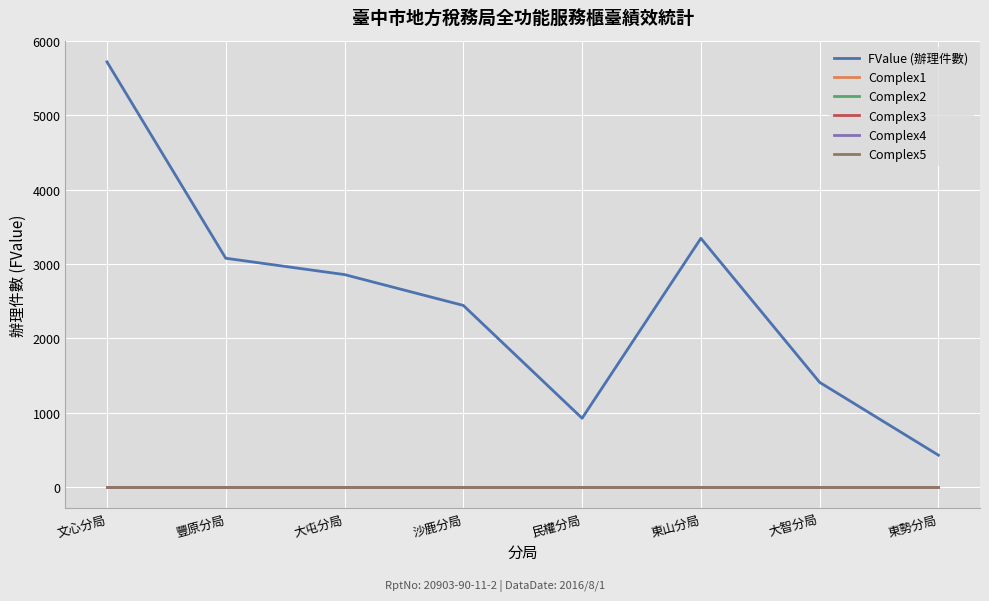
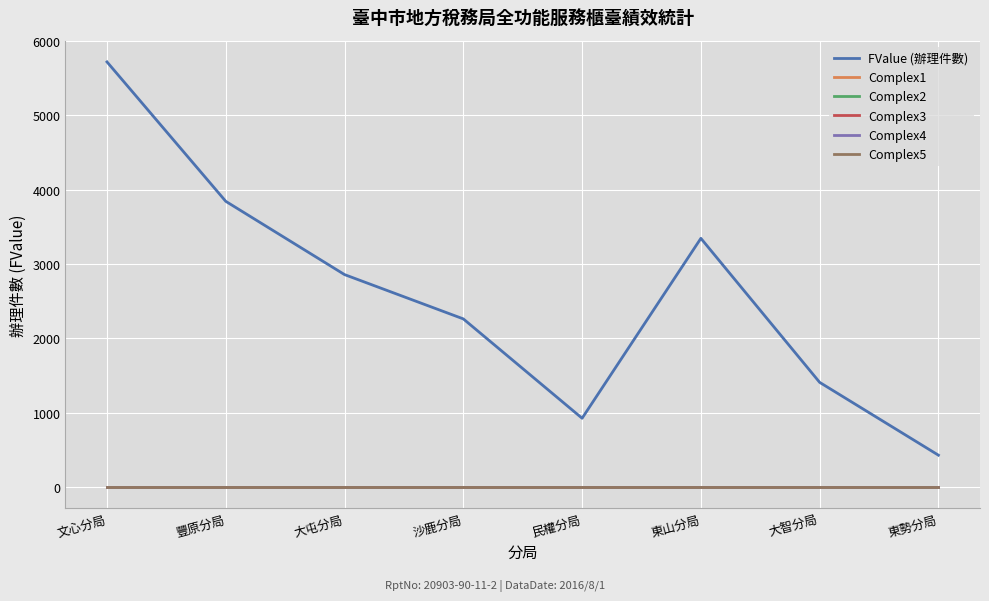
FValue (辦理件數), 豐原分局: 3100 -> 3800
FValue (辦理件數), 沙鹿分局: 2400 -> 2300
